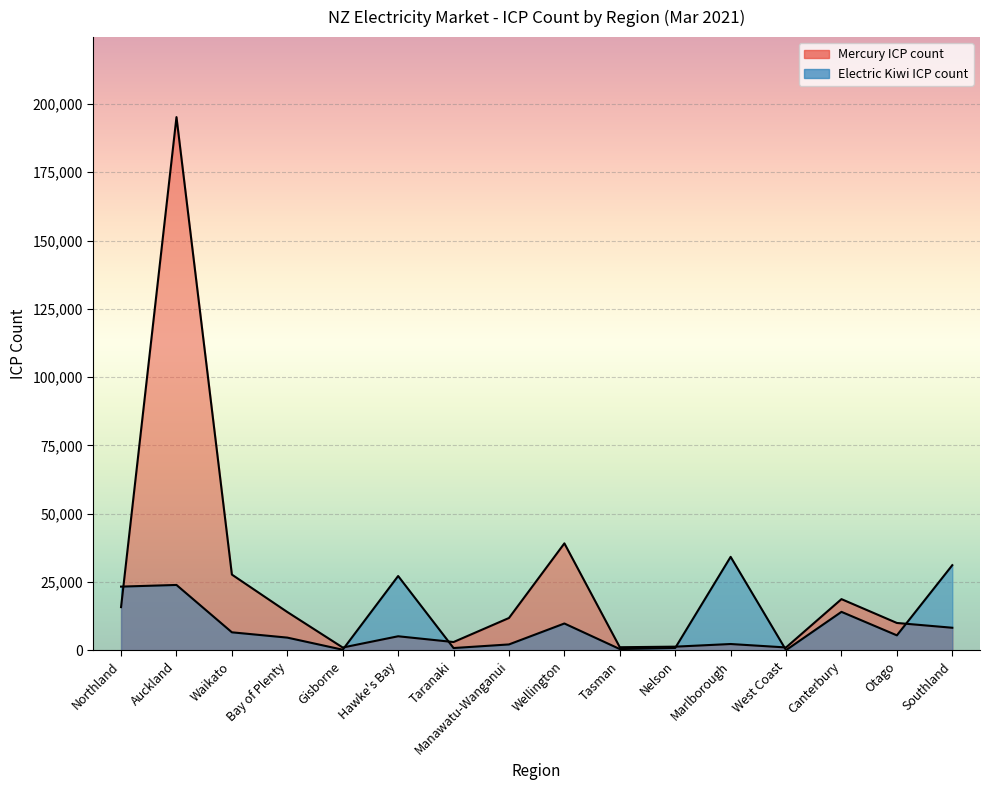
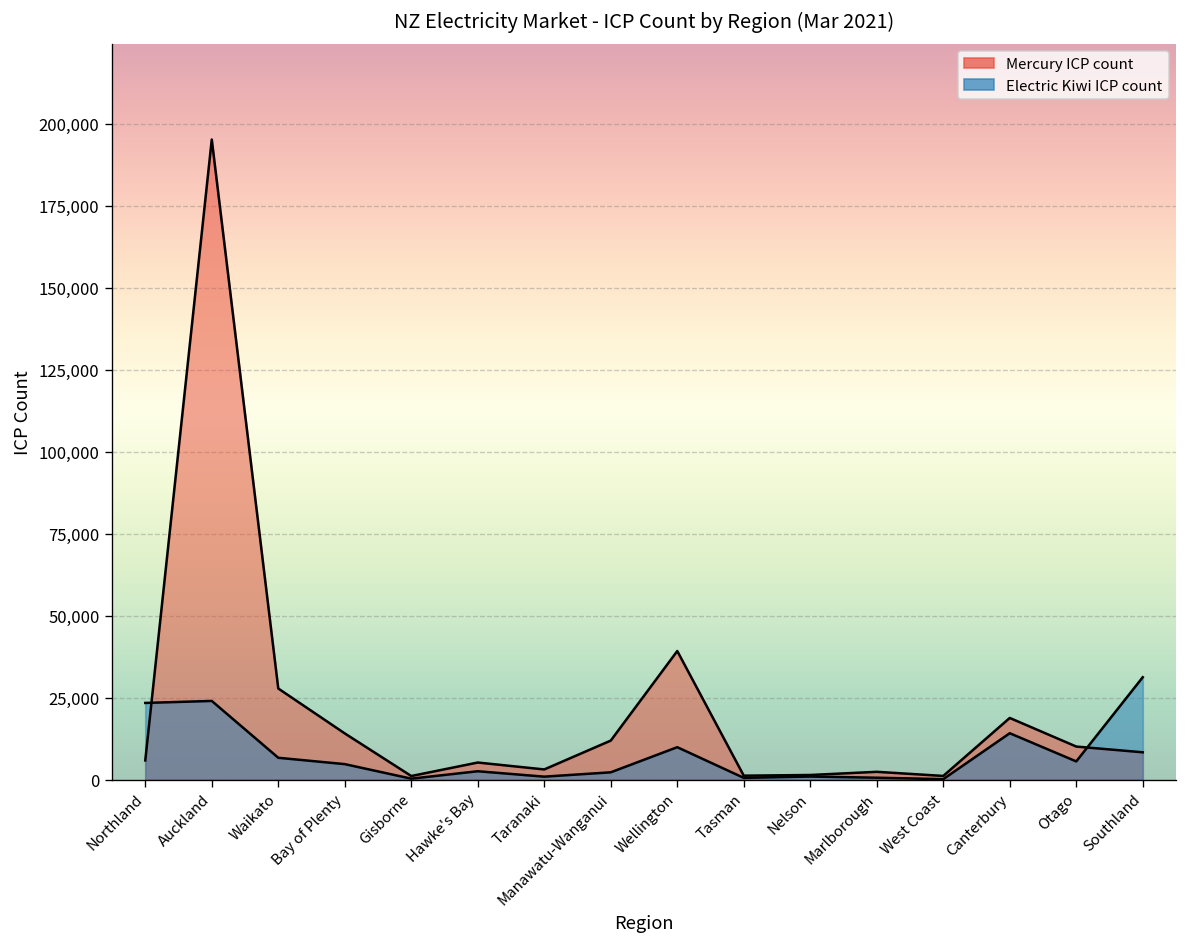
Mercury ICP count, Northland: 16,000 -> 6,000
Electric Kiwi ICP count, Hawke's Bay: 27,000 -> 3,000
Electric Kiwi ICP count, Marlborough: 34,000 -> 1,000
